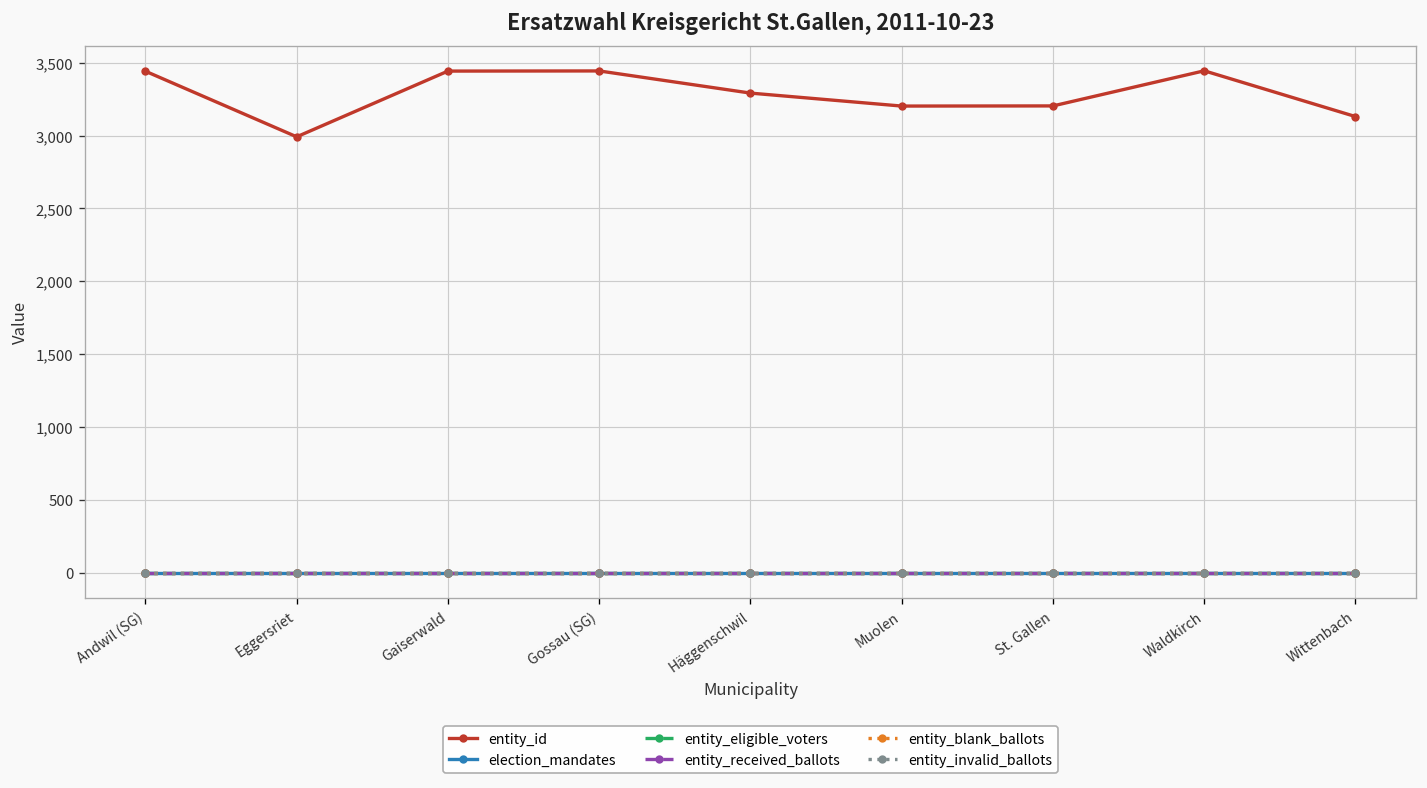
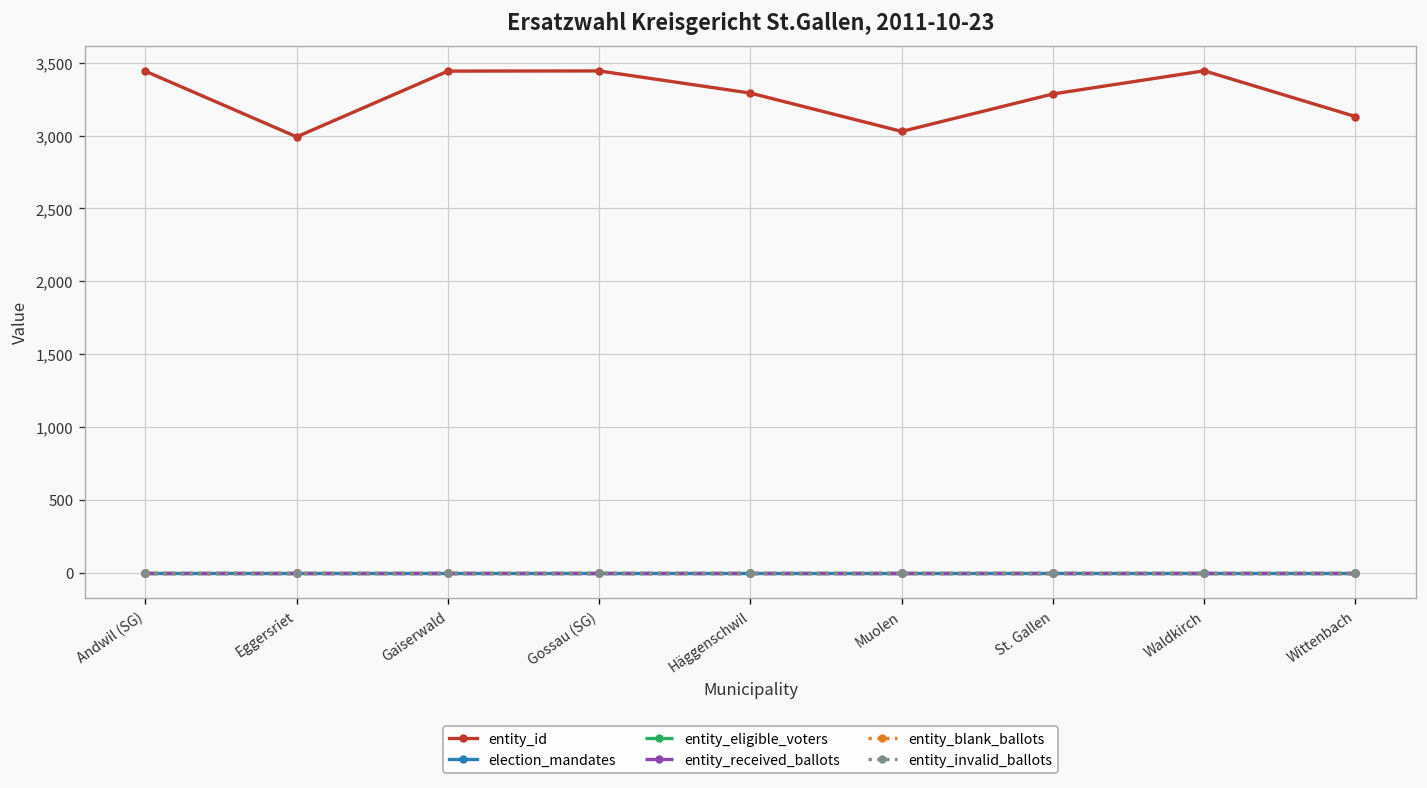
entity_id, Muolen: 3,200 -> 3,030
entity_id, St. Gallen: 3,200 -> 3,290
